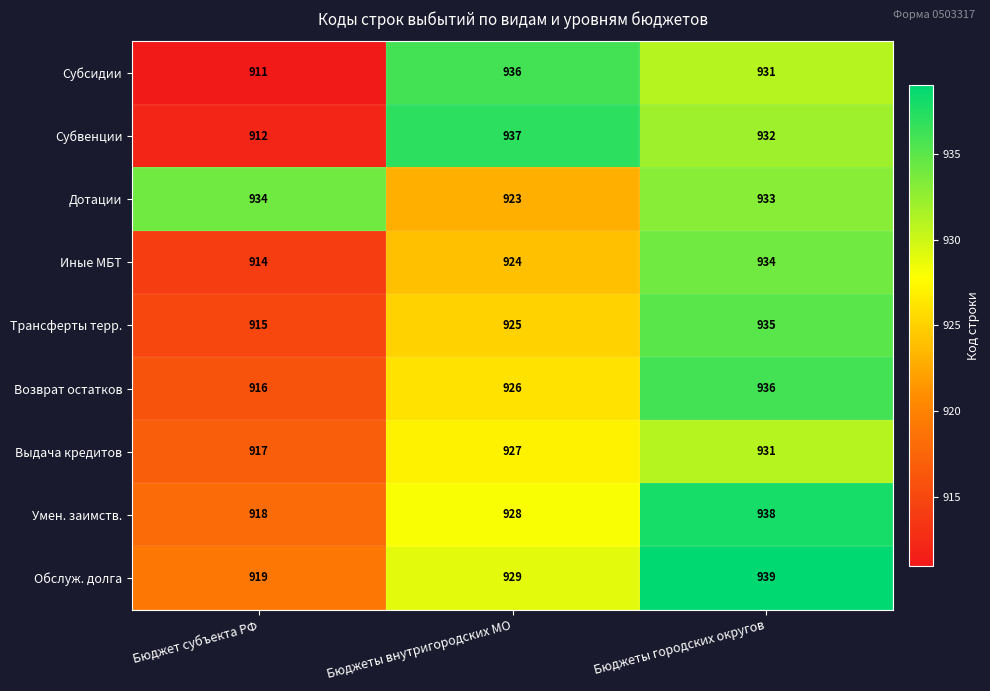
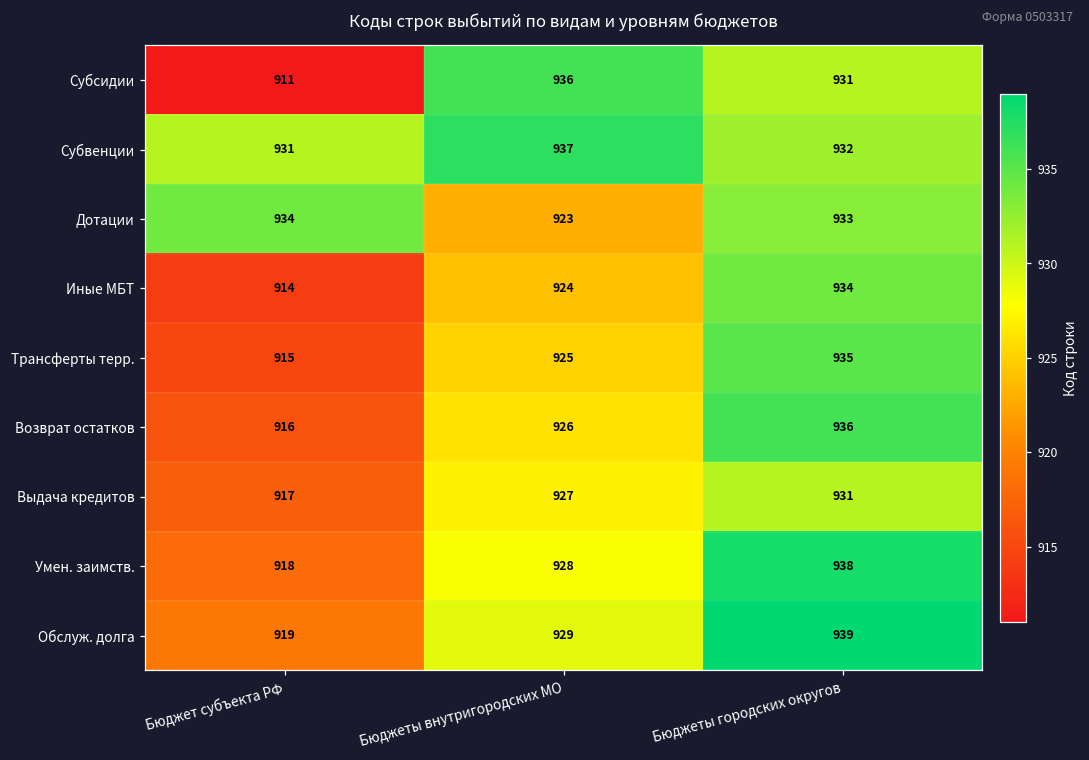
Субвенции, Бюджет субъекта РФ: 912 -> 931
